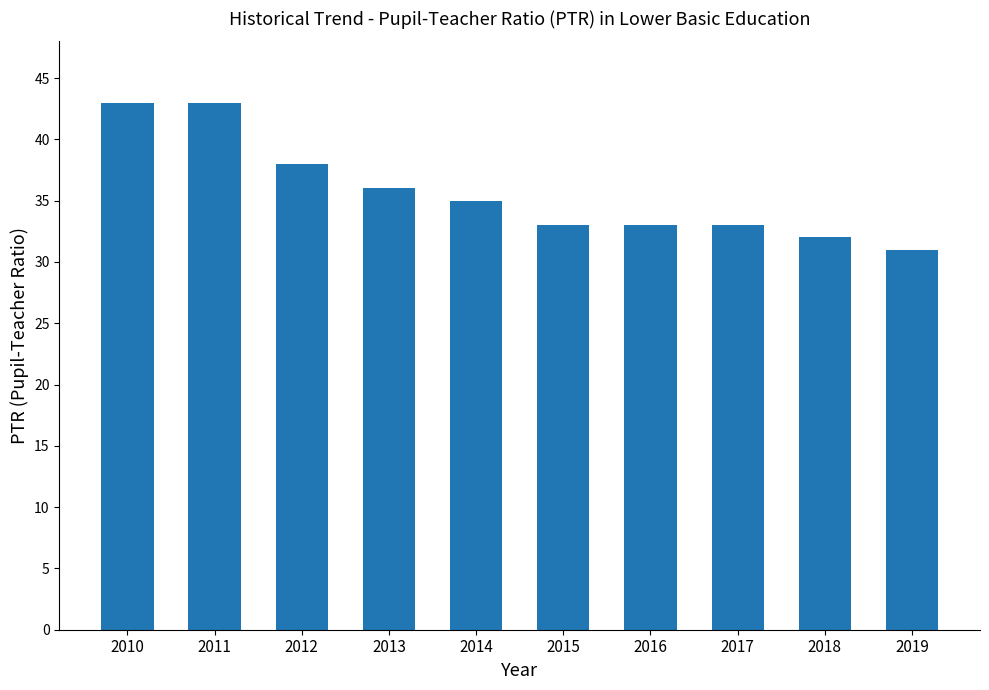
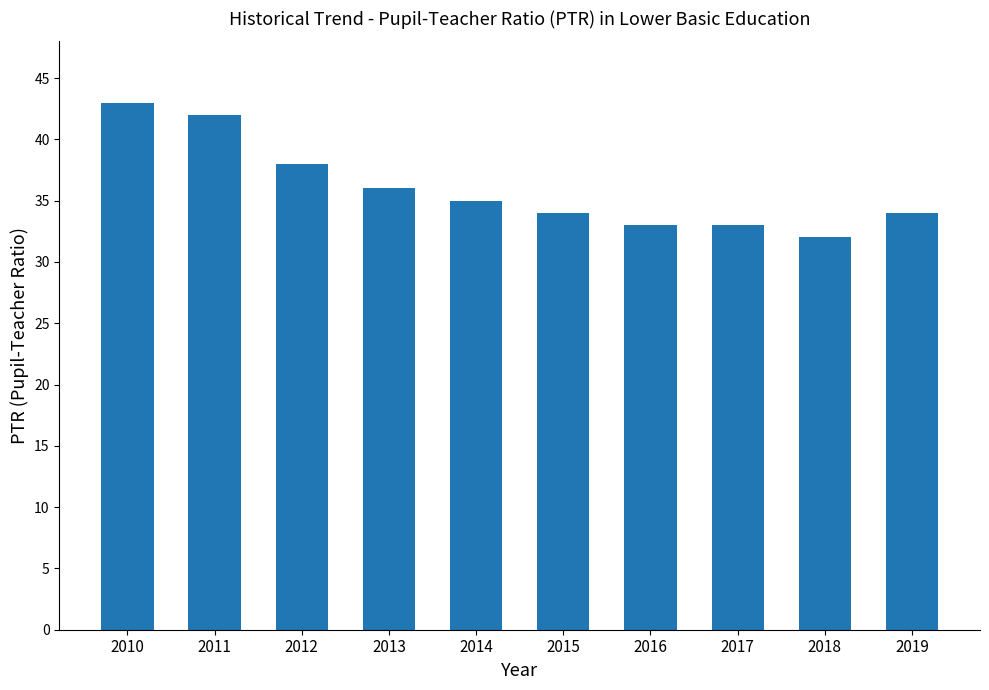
2011: 43 -> 42
2015: 33 -> 34
2019: 31 -> 34
